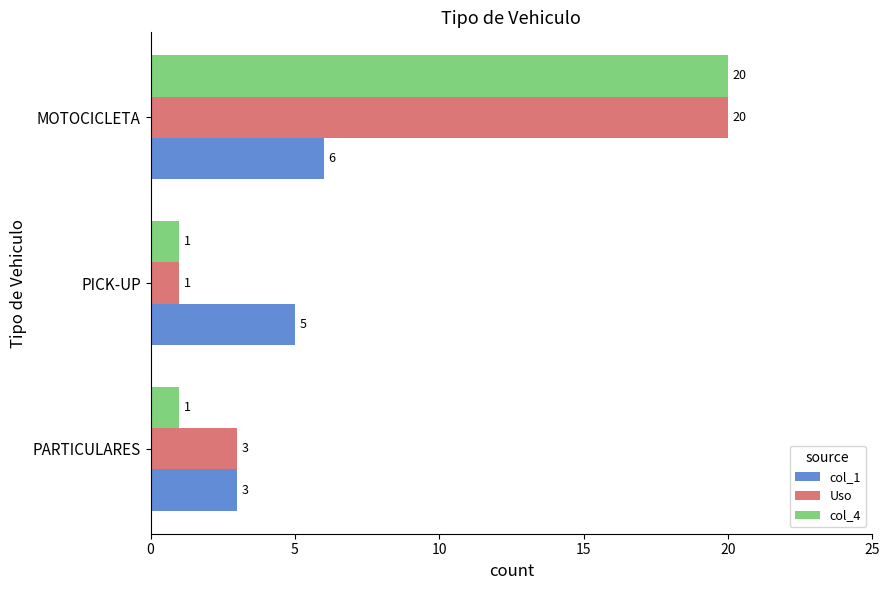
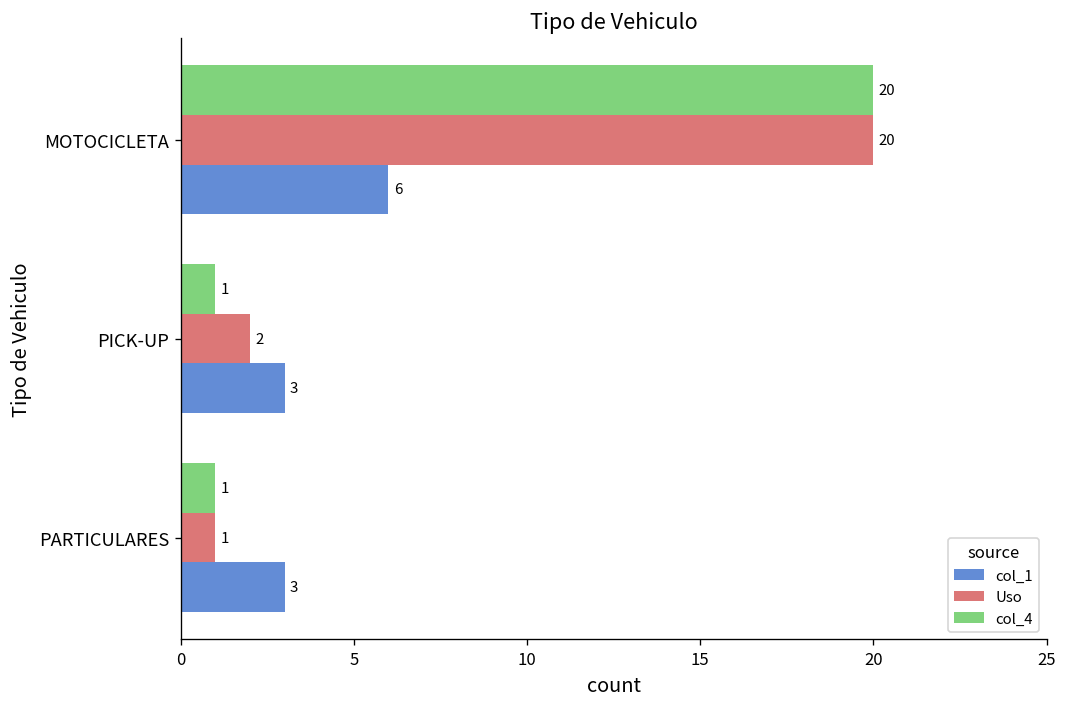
Uso, PICK-UP: 1 -> 2
col_1, PICK-UP: 5 -> 3
Uso, PARTICULARES: 3 -> 1
